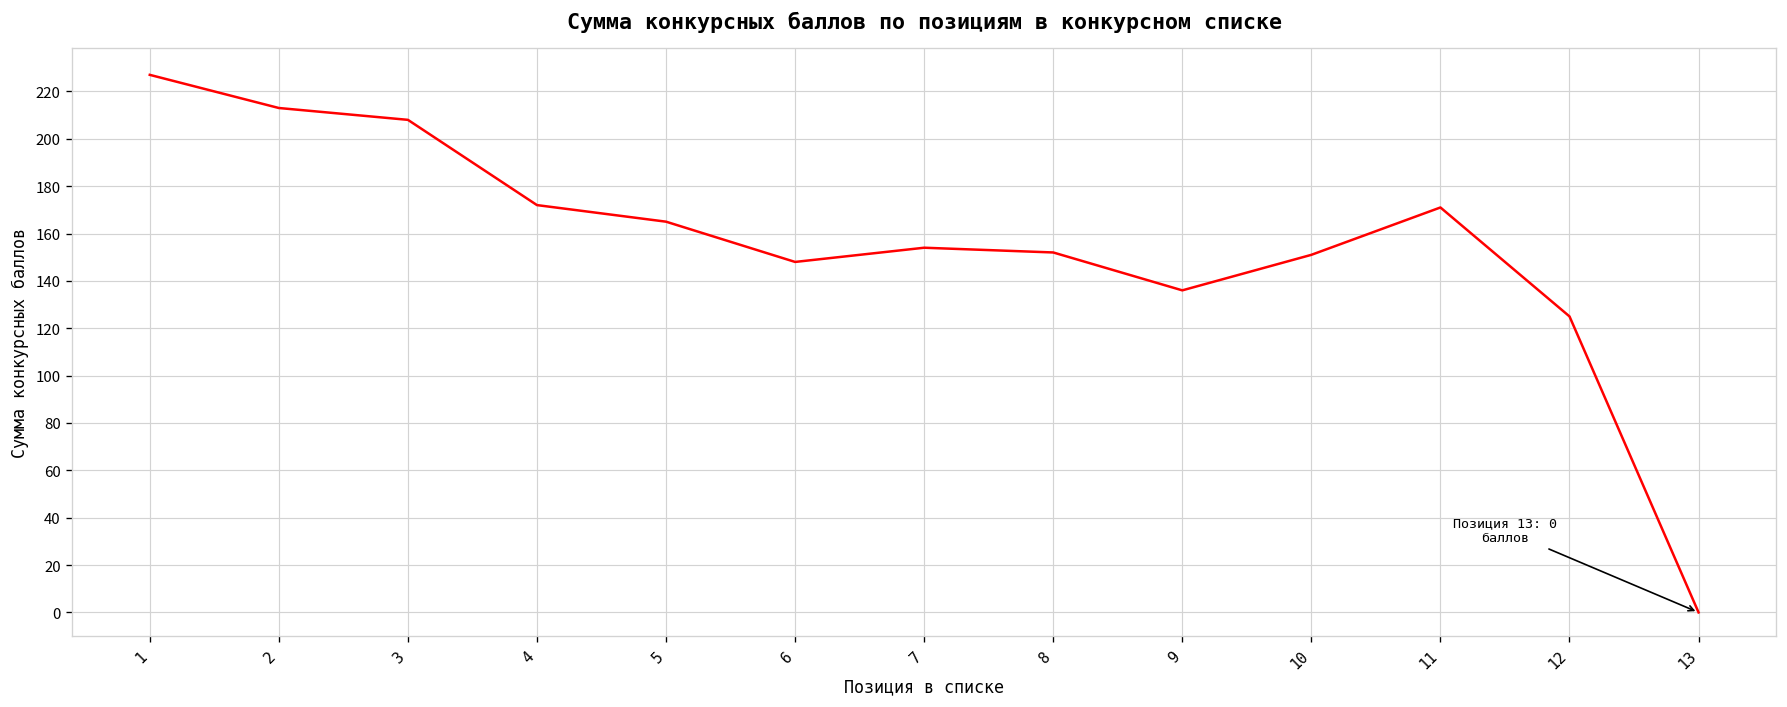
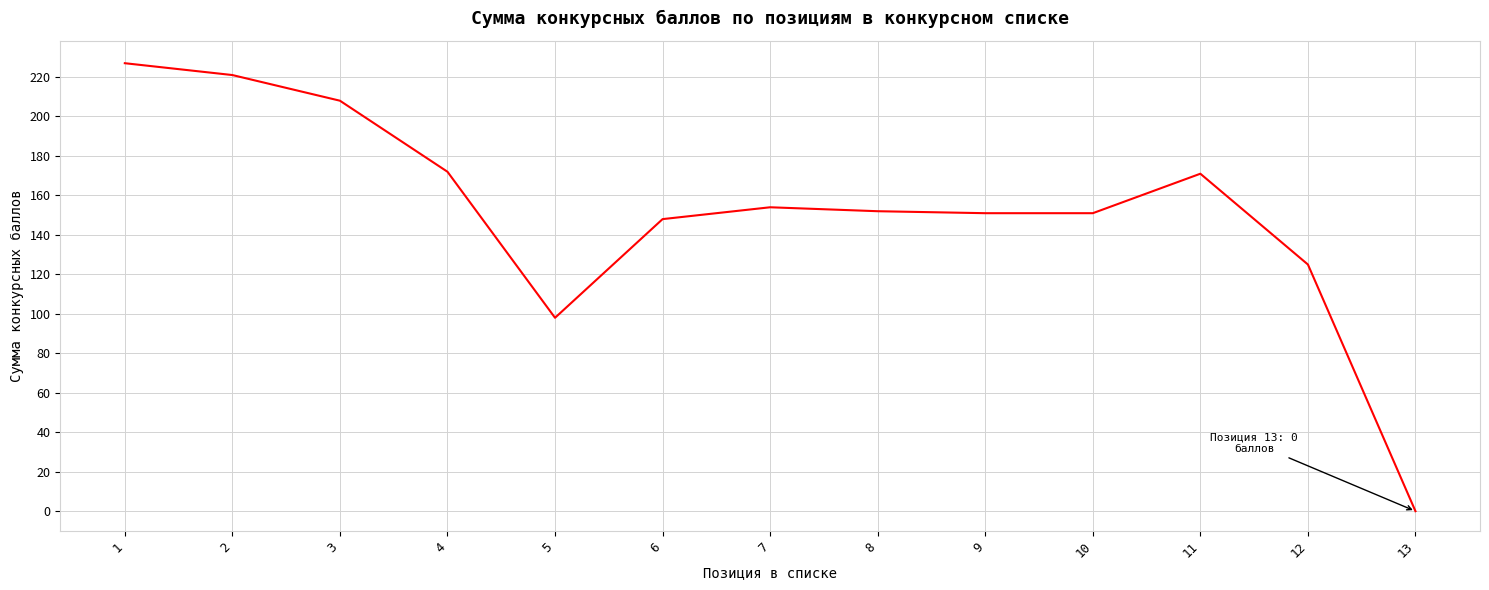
2: 213 -> 221
5: 165 -> 98
9: 136 -> 151
